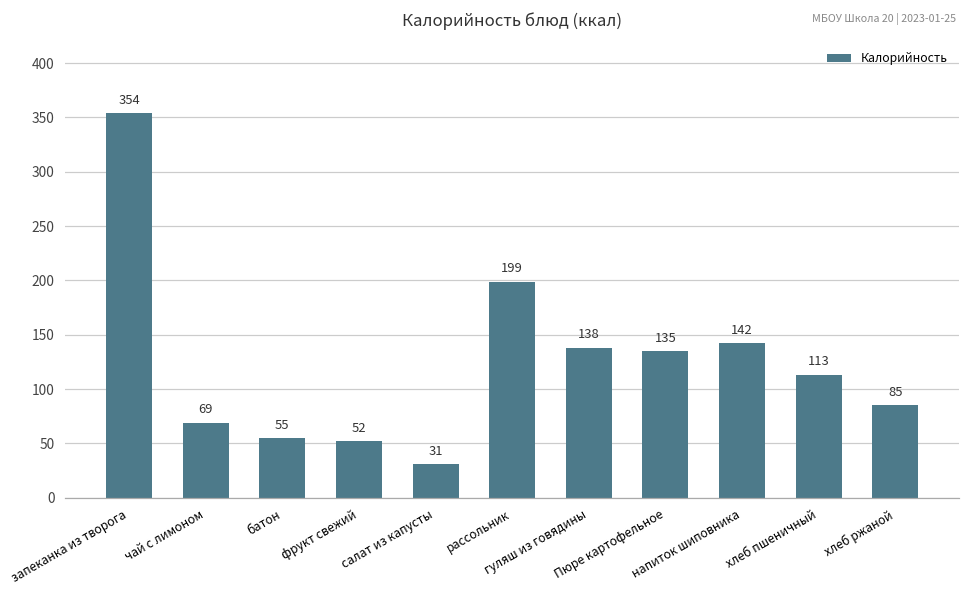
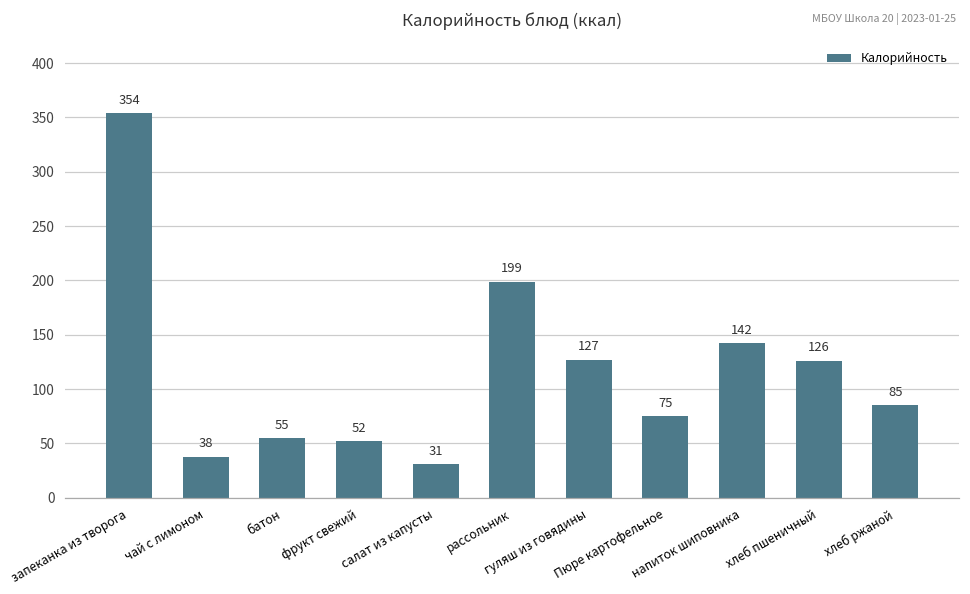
чай с лимоном: 69 -> 38
гуляш из говядины: 138 -> 127
Пюре картофельное: 135 -> 75
хлеб пшеничный: 113 -> 126
